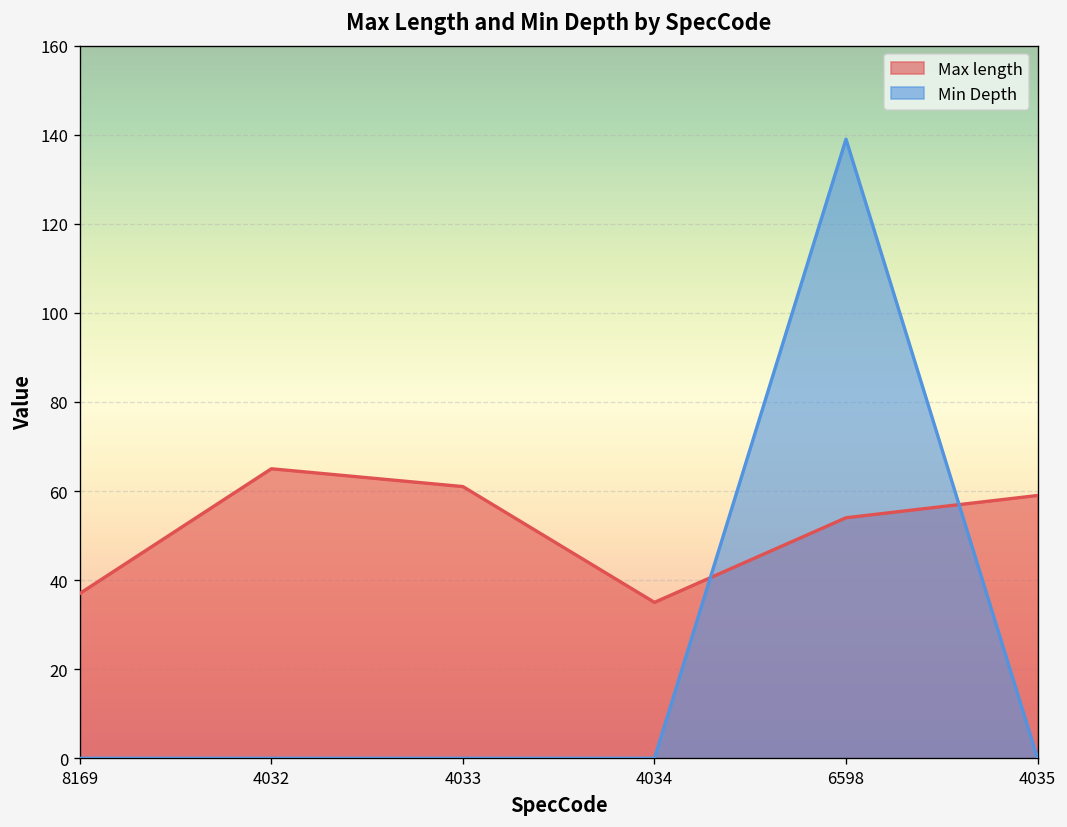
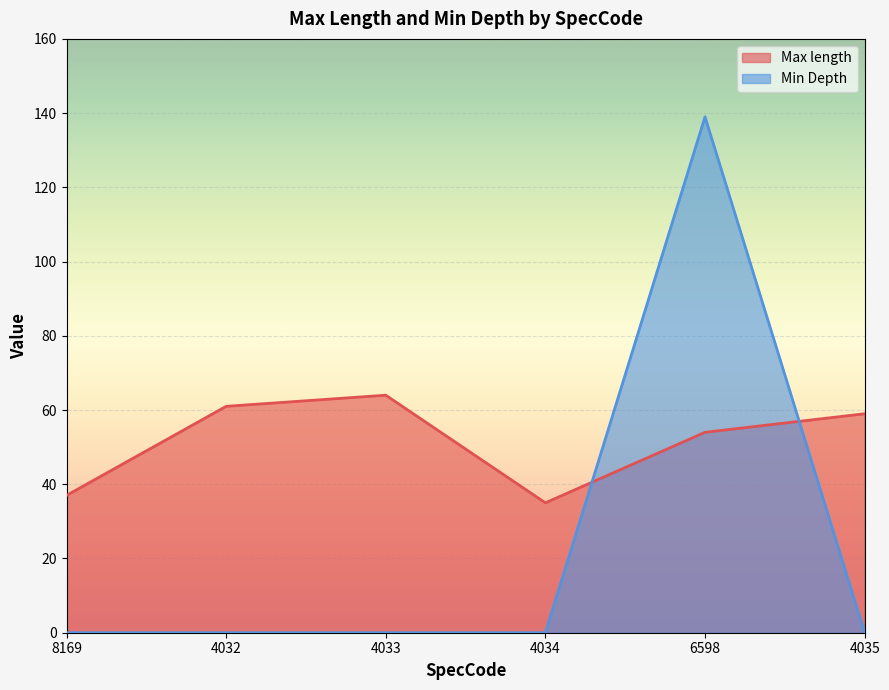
Max length, 4032: 65 -> 61
Max length, 4033: 61 -> 64
